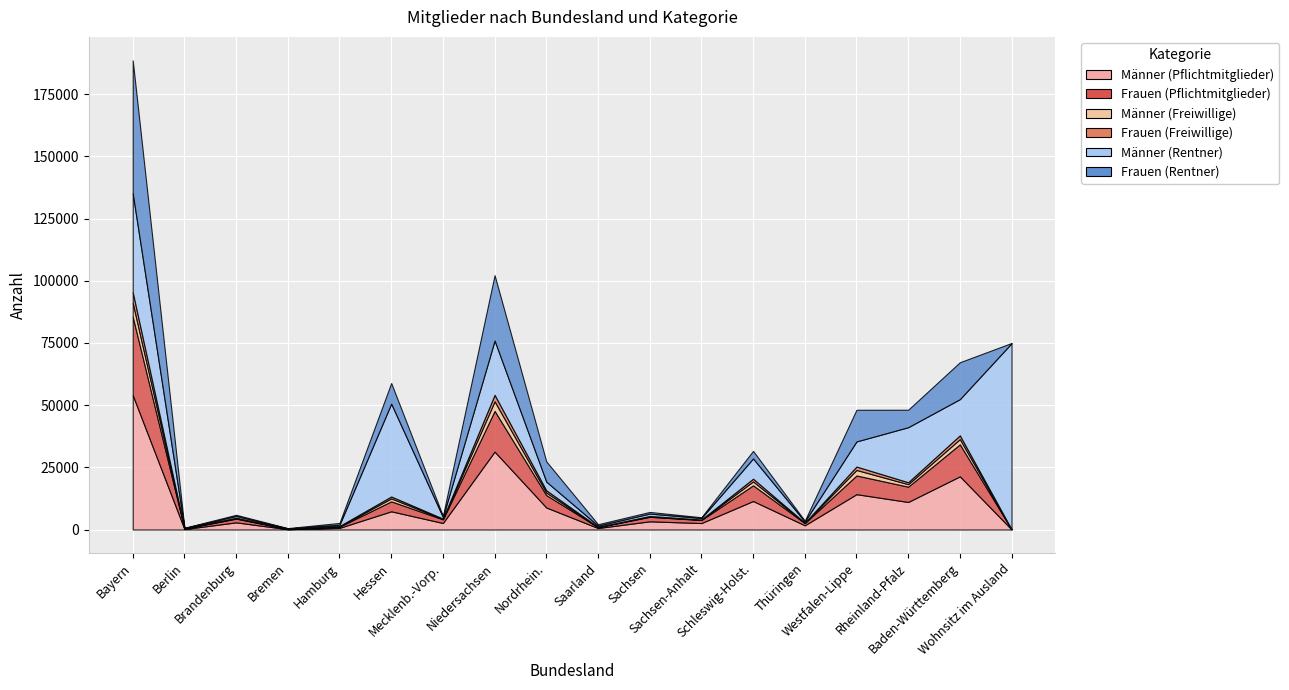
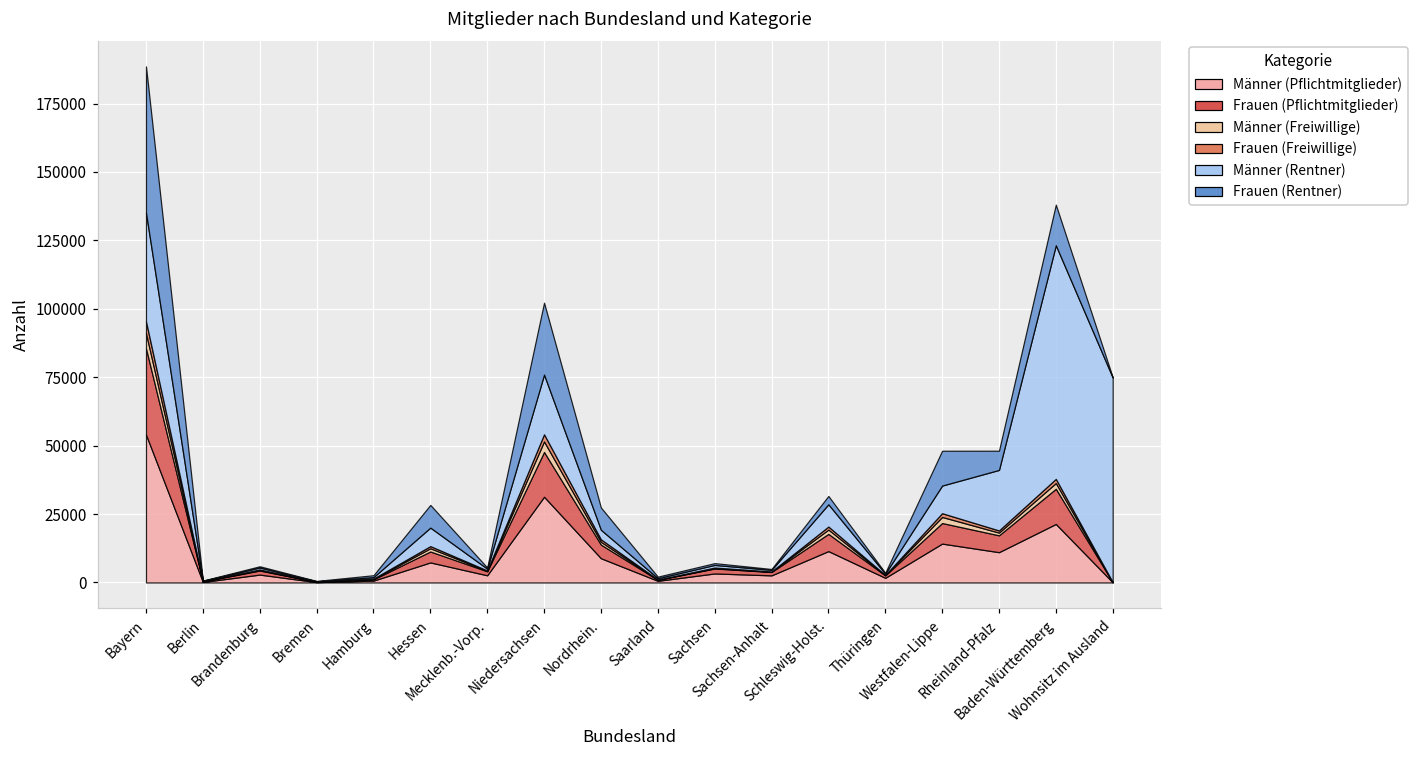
Männer (Rentner), Hessen: 37000 -> 7000
Männer (Rentner), Baden-Württemberg: 15000 -> 85000
